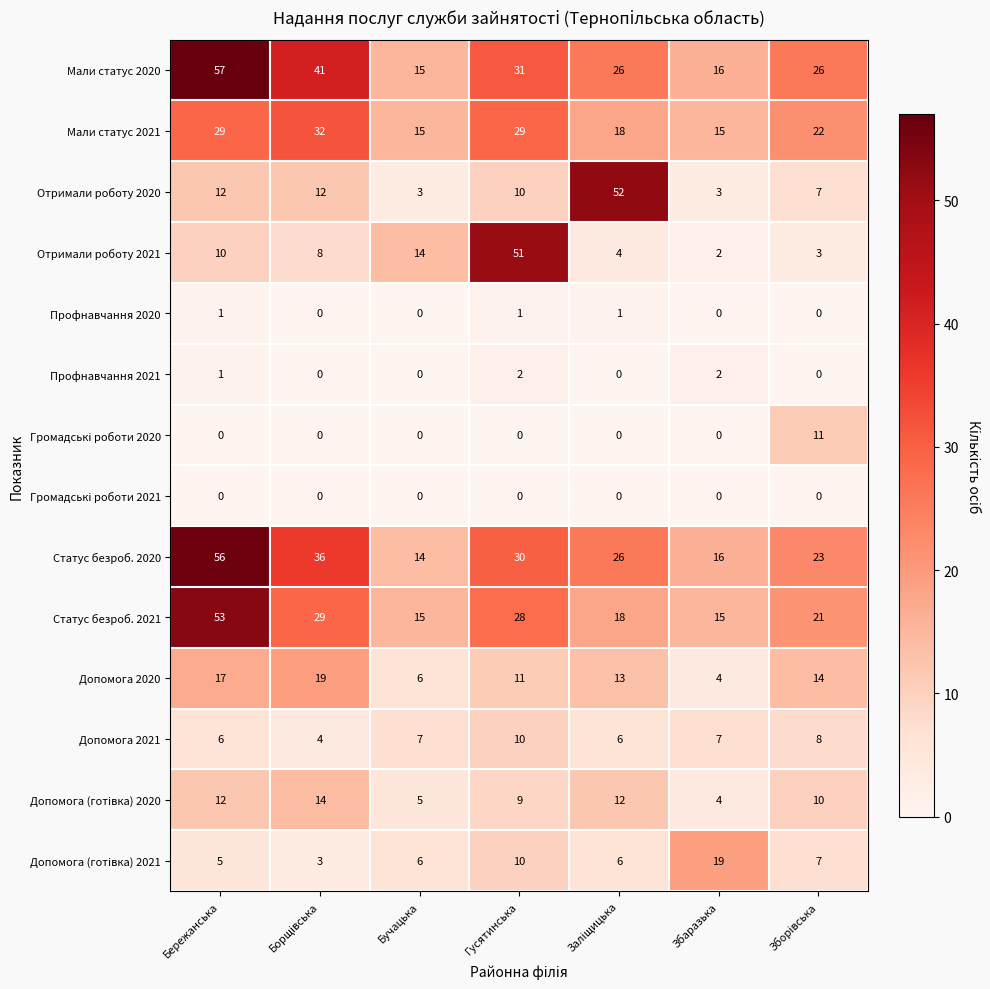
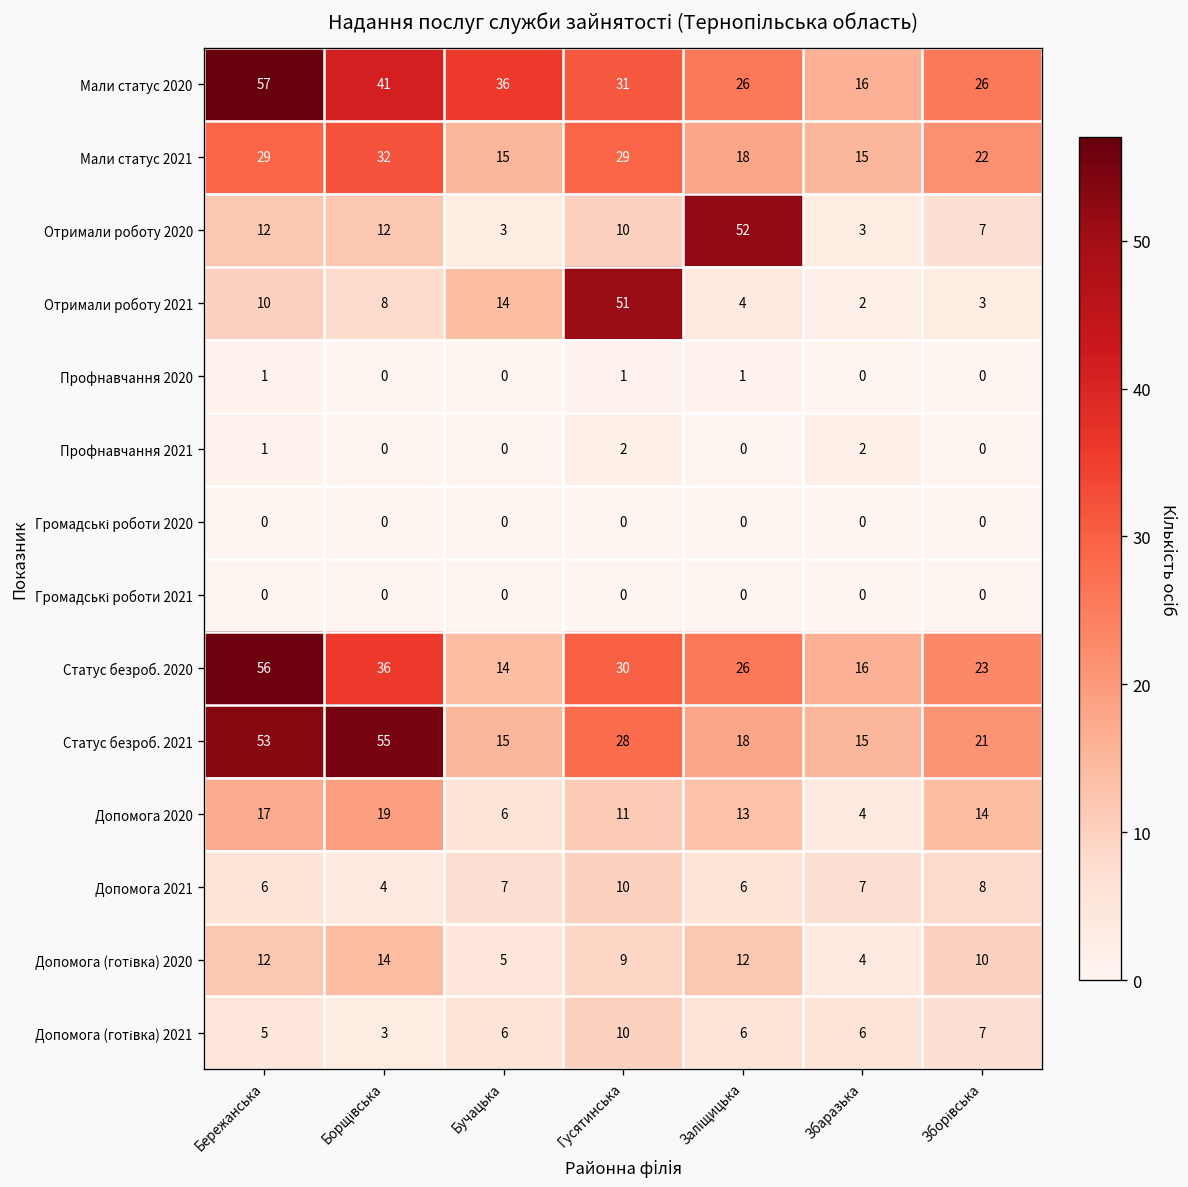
Мали статус 2020, Бучацька: 15 -> 36
Громадські роботи 2020, Зборівська: 11 -> 0
Статус безроб. 2021, Борщівська: 29 -> 55
Допомога (готівка) 2021, Збаразька: 19 -> 6
